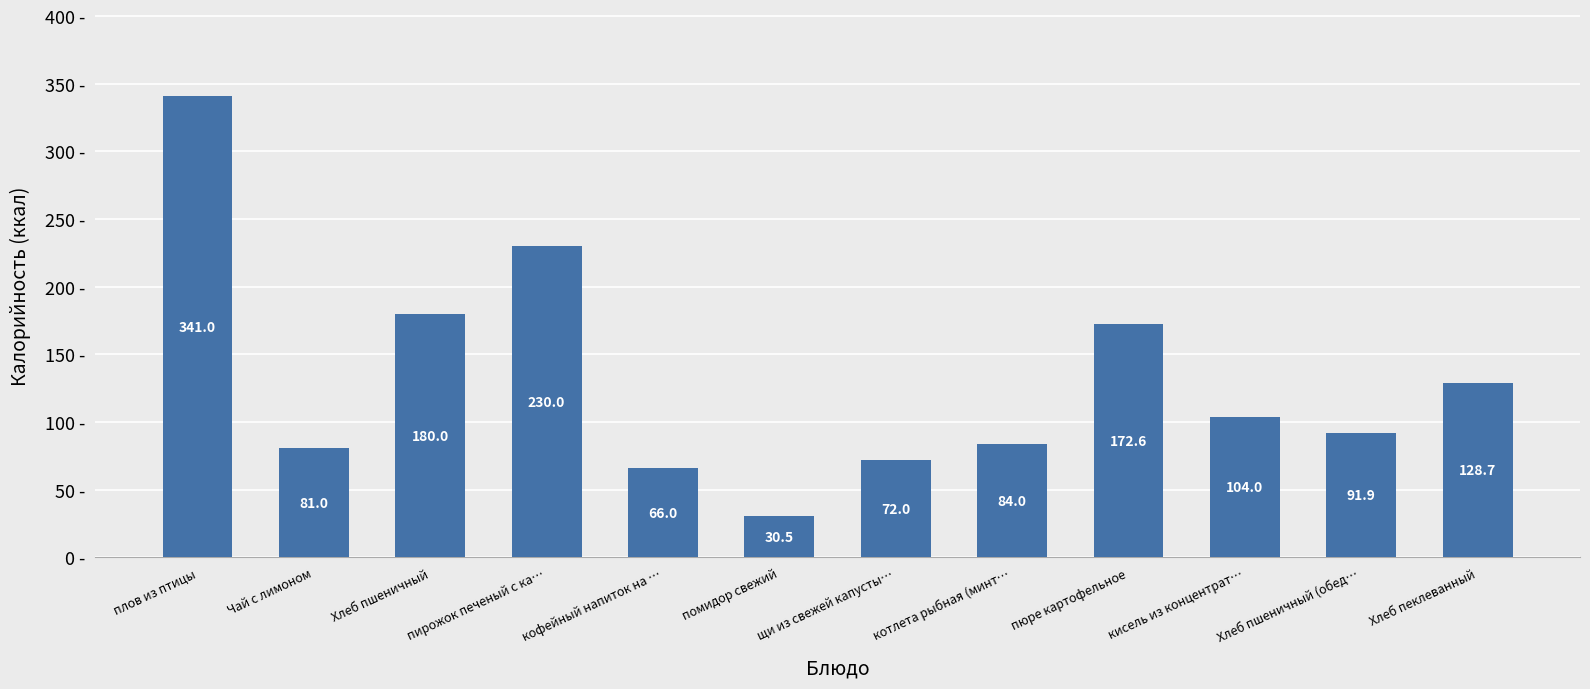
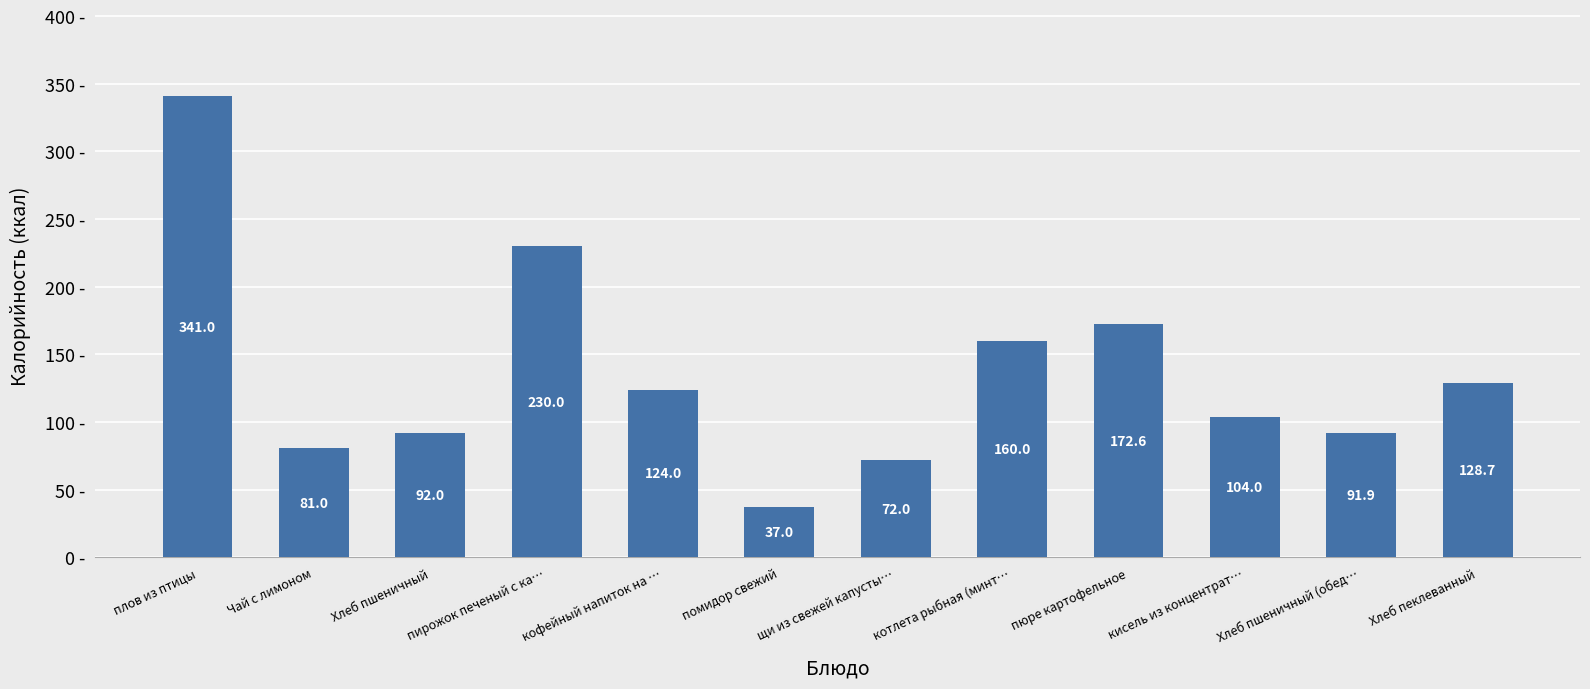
Хлеб пшеничный: 180.0 -> 92.0
кофейный напиток на …: 66.0 -> 124.0
помидор свежий: 30.5 -> 37.0
котлета рыбная (минт…: 84.0 -> 160.0
